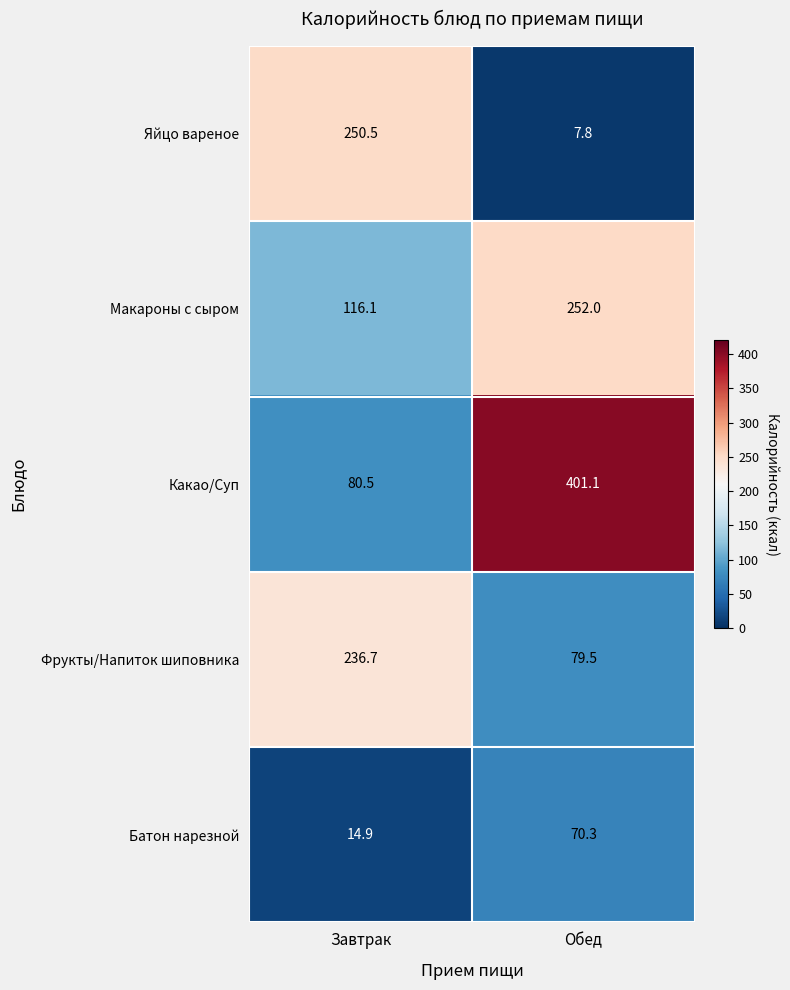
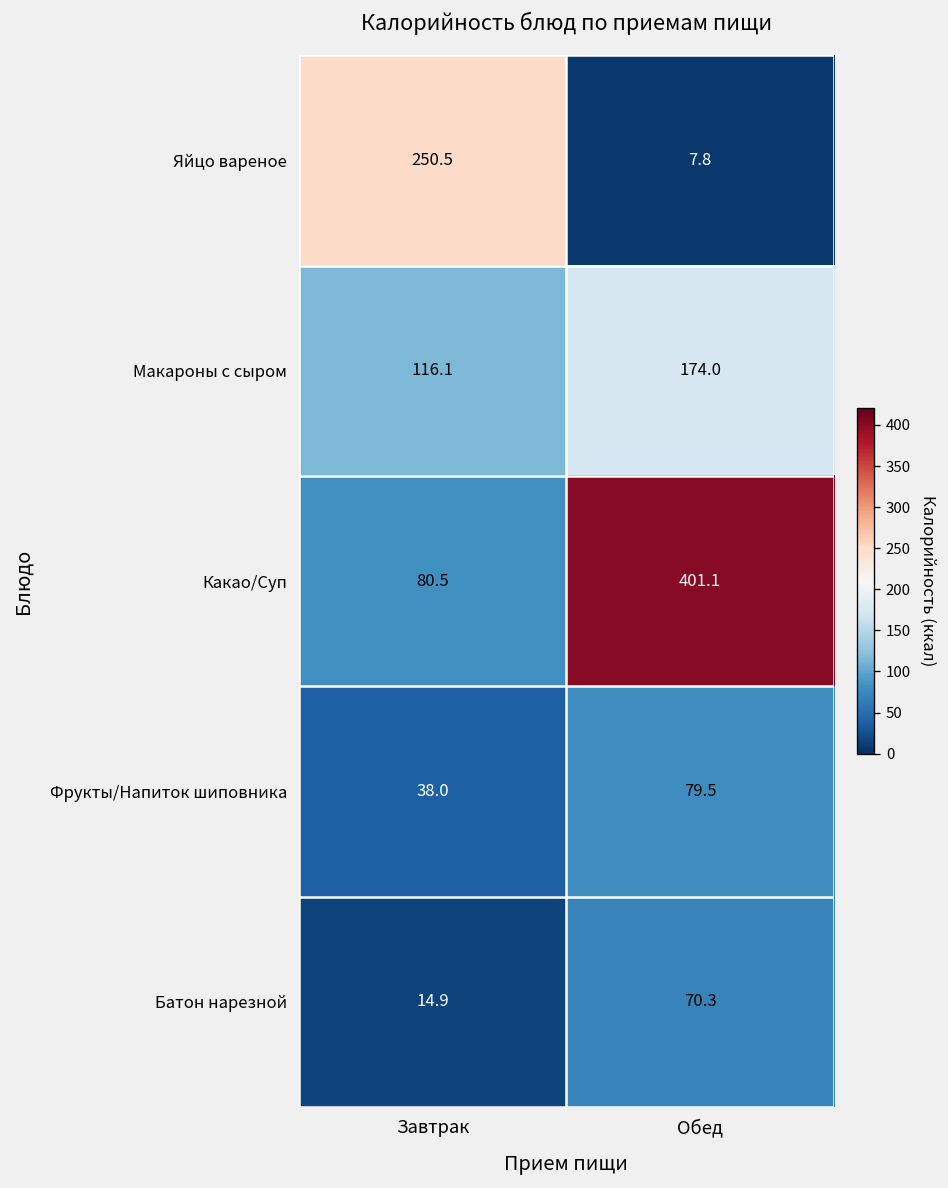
Макароны с сыром, Обед: 252.0 -> 174.0
Фрукты/Напиток шиповника, Завтрак: 236.7 -> 38.0
